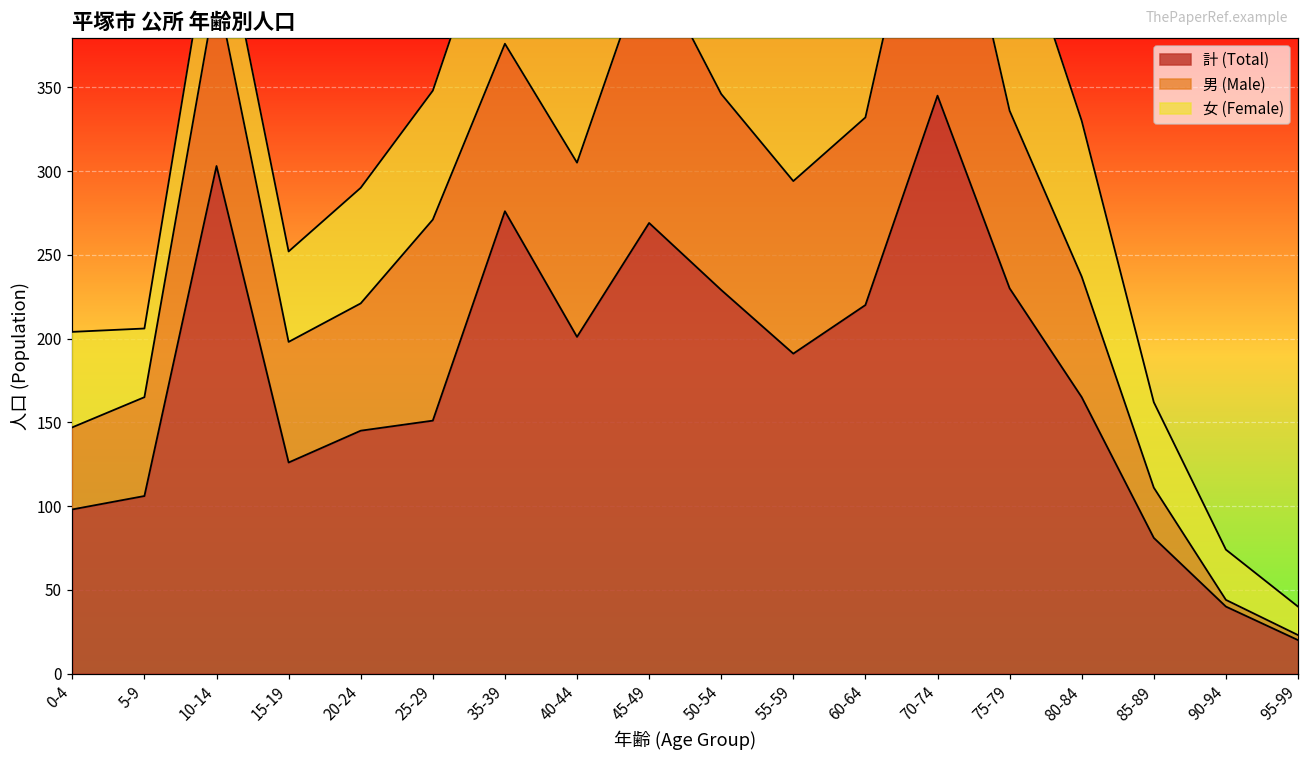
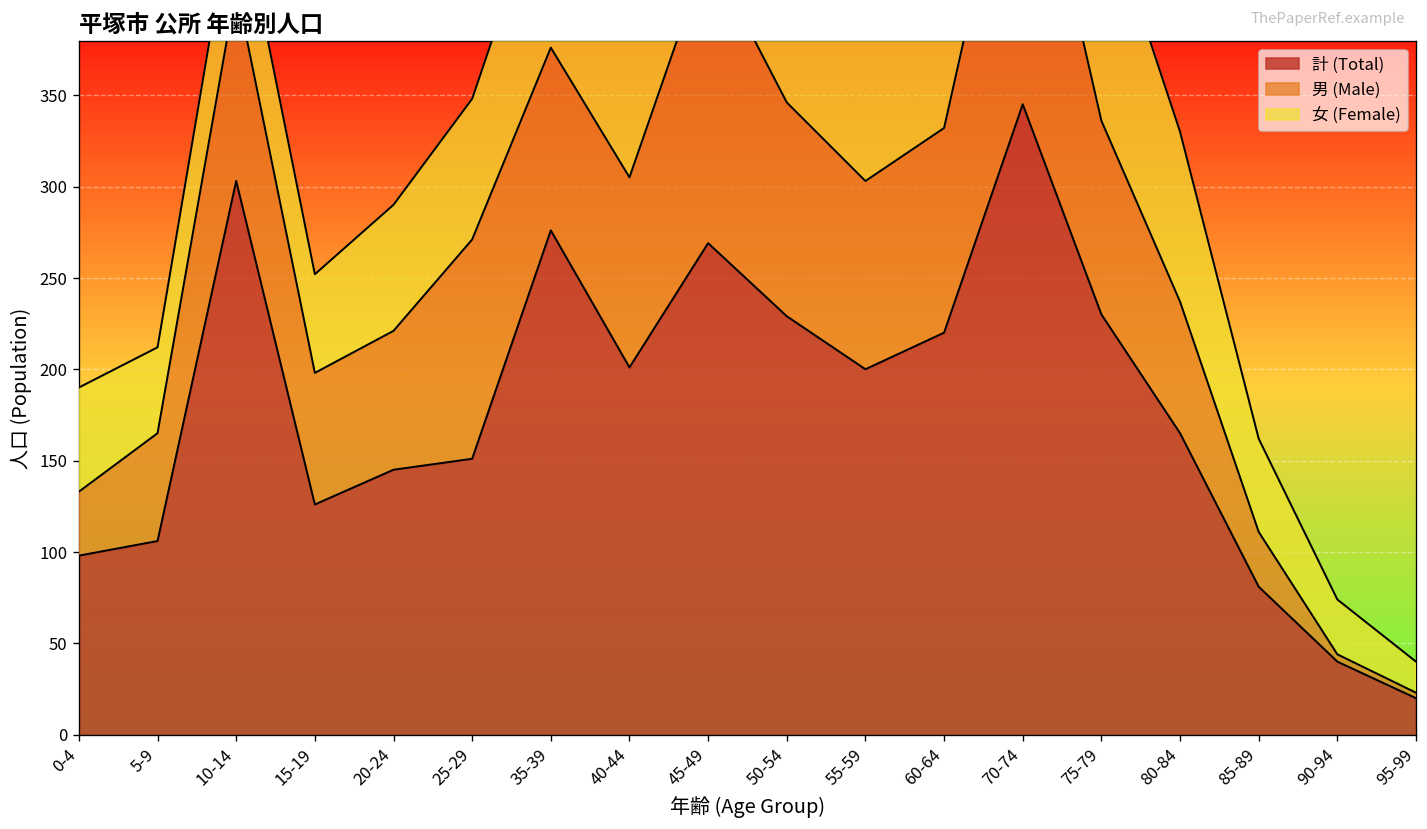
男 (Male), 0-4: 49 -> 35
女 (Female), 5-9: 41 -> 47
計 (Total), 55-59: 191 -> 200
